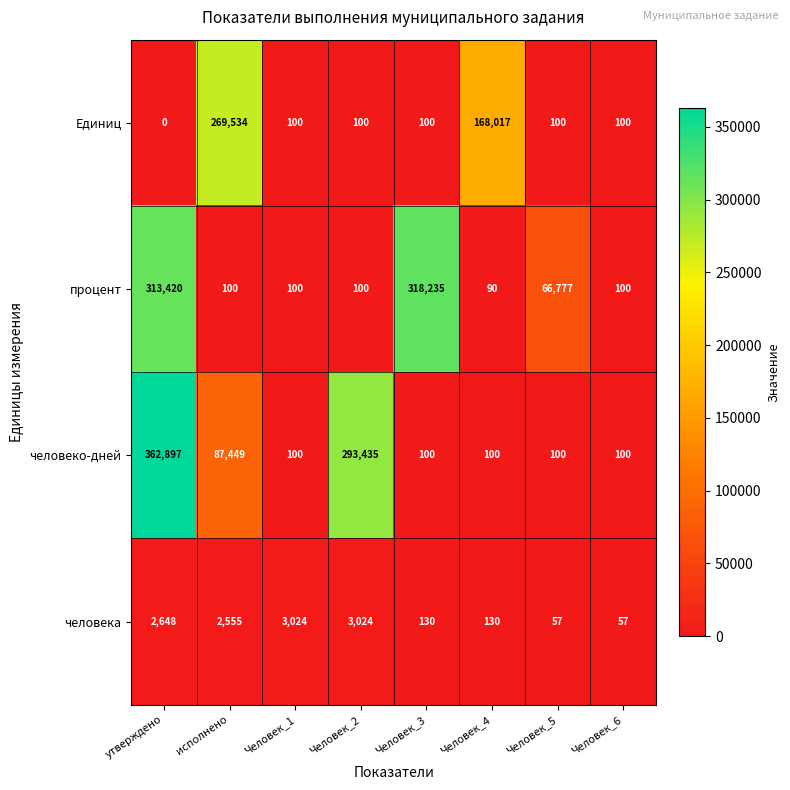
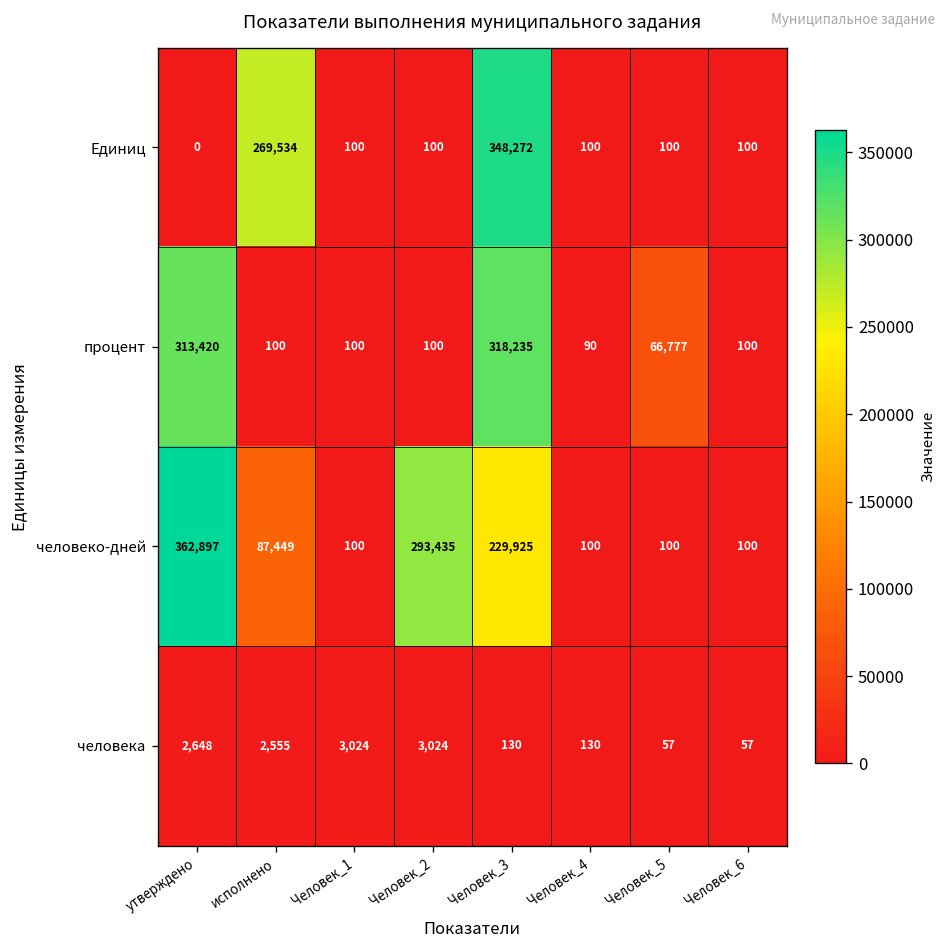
Единиц, Человек_3: 100 -> 348,272
Единиц, Человек_4: 168,017 -> 100
человеко-дней, Человек_3: 100 -> 229,925
